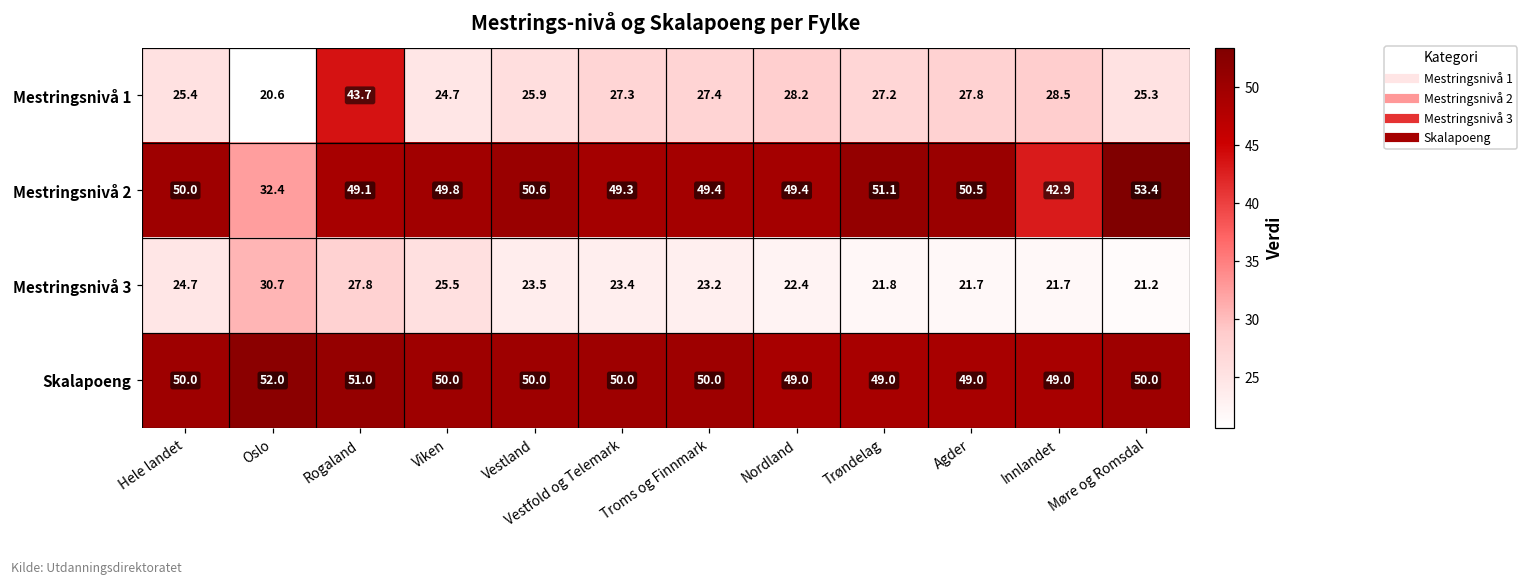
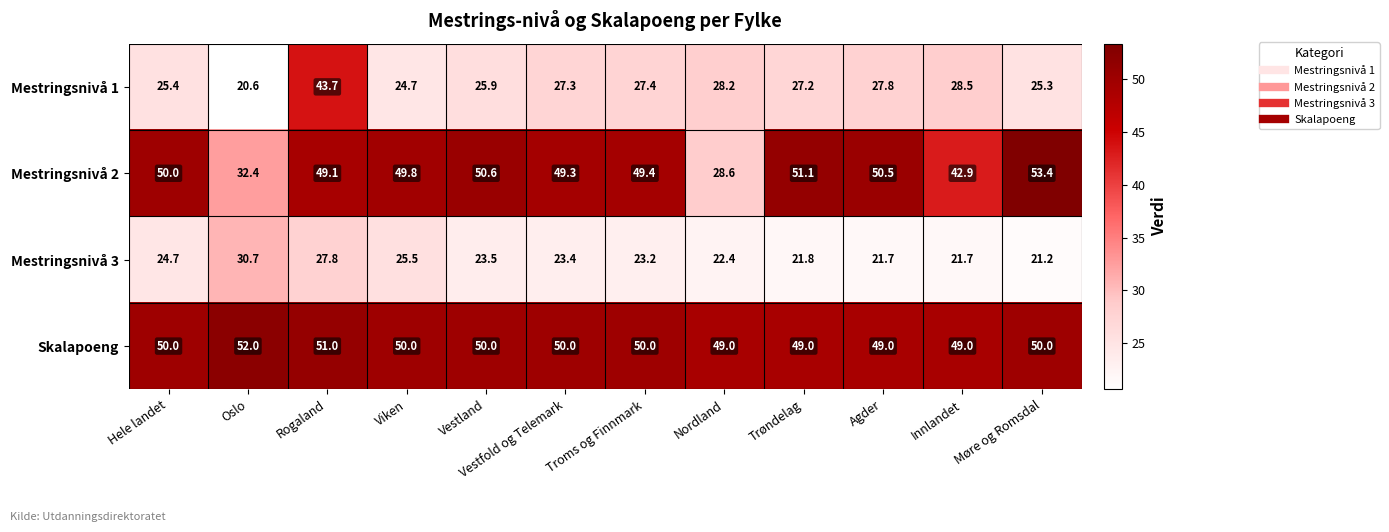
Mestringsnivå 2, Nordland: 49.4 -> 28.6
